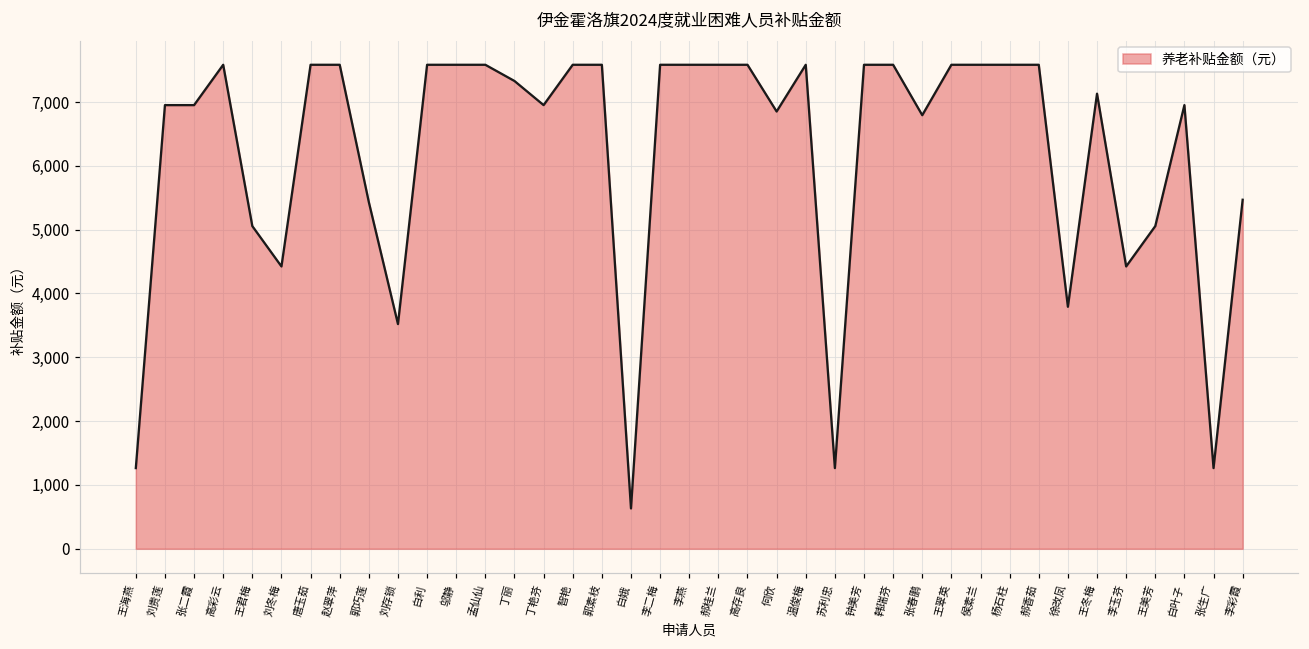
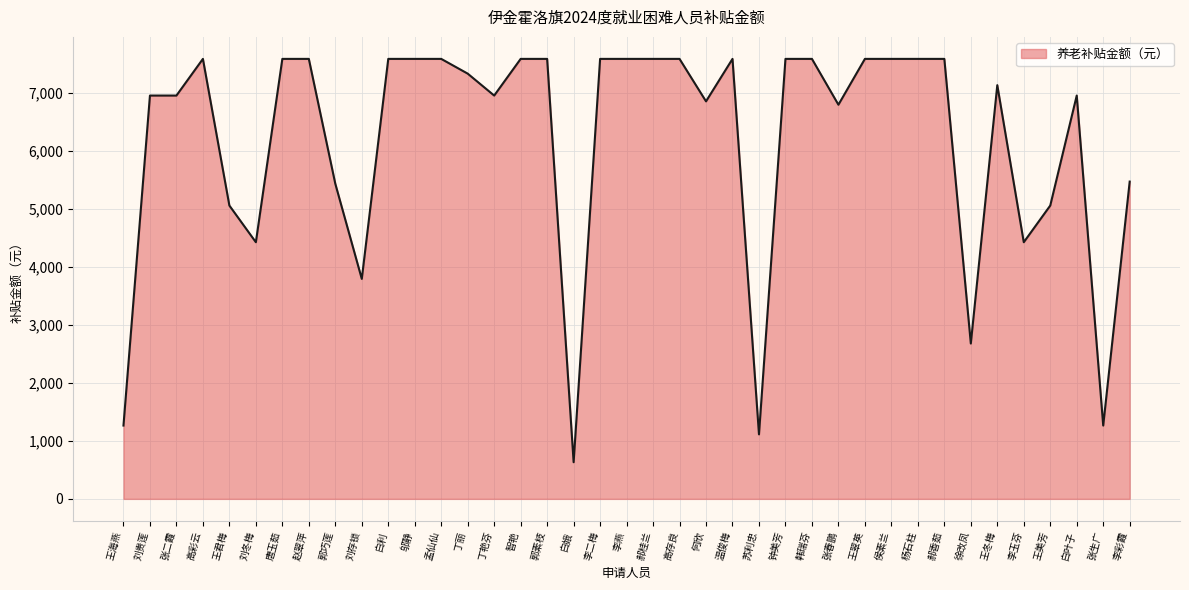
刘存锁: 3,500 -> 3,800
苏利忠: 1,300 -> 1,100
徐改凤: 3,800 -> 2,700
